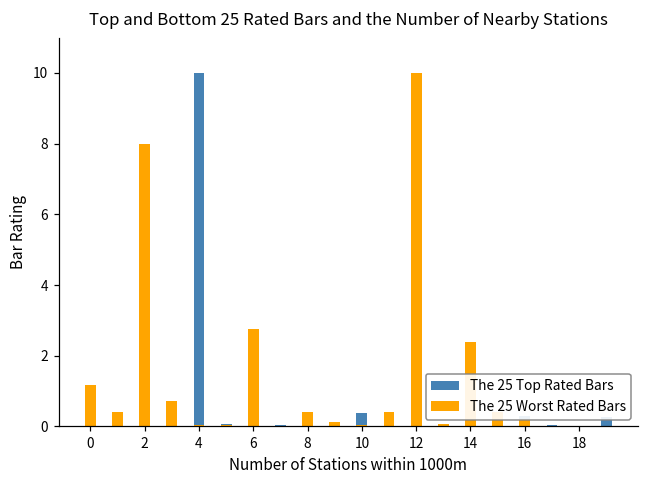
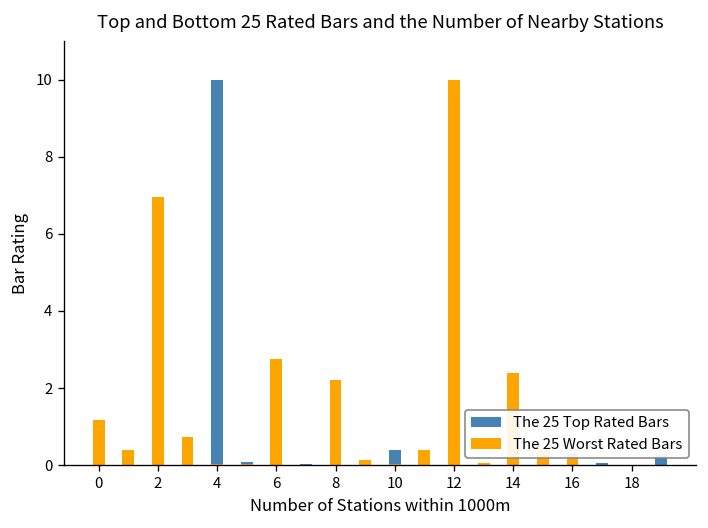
The 25 Worst Rated Bars, 2: 8.0 -> 7.0
The 25 Worst Rated Bars, 8: 0.4 -> 2.2
